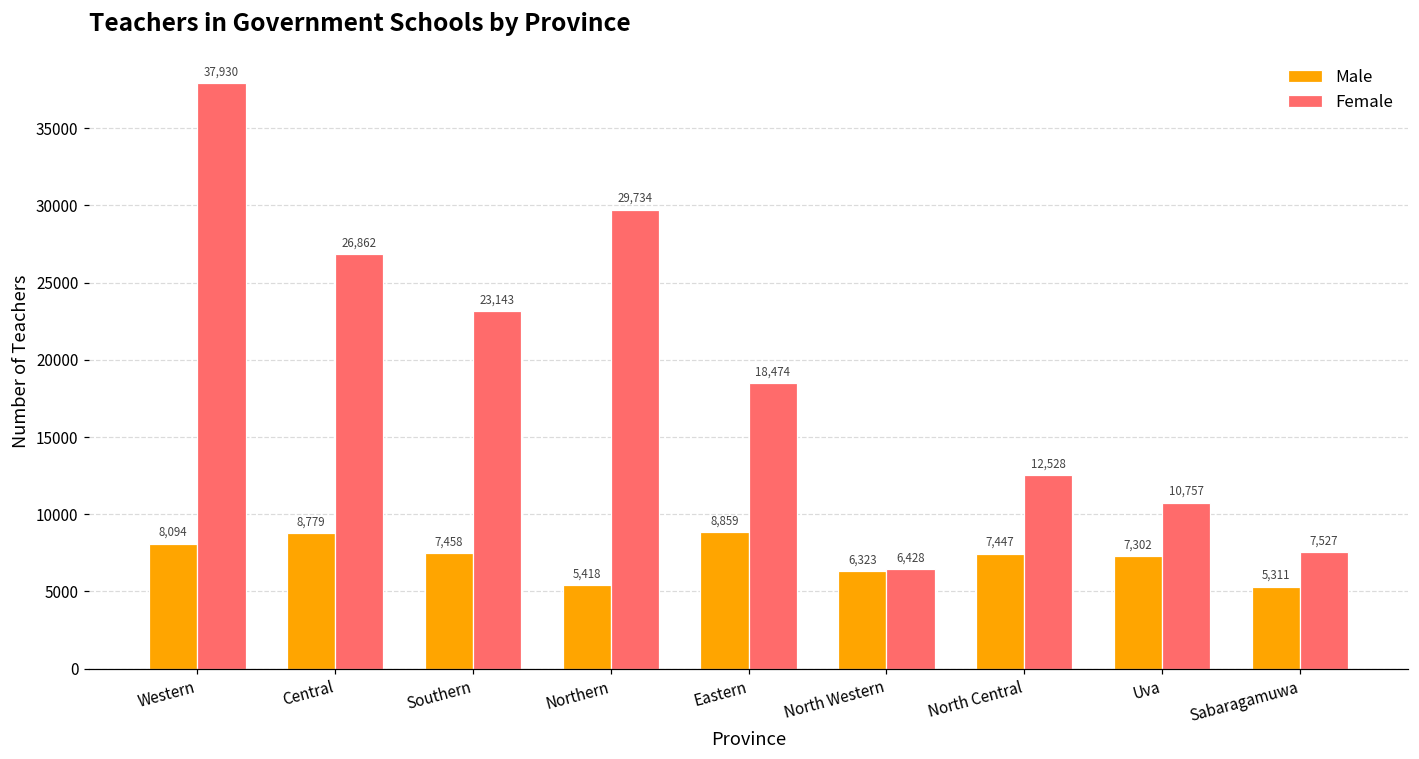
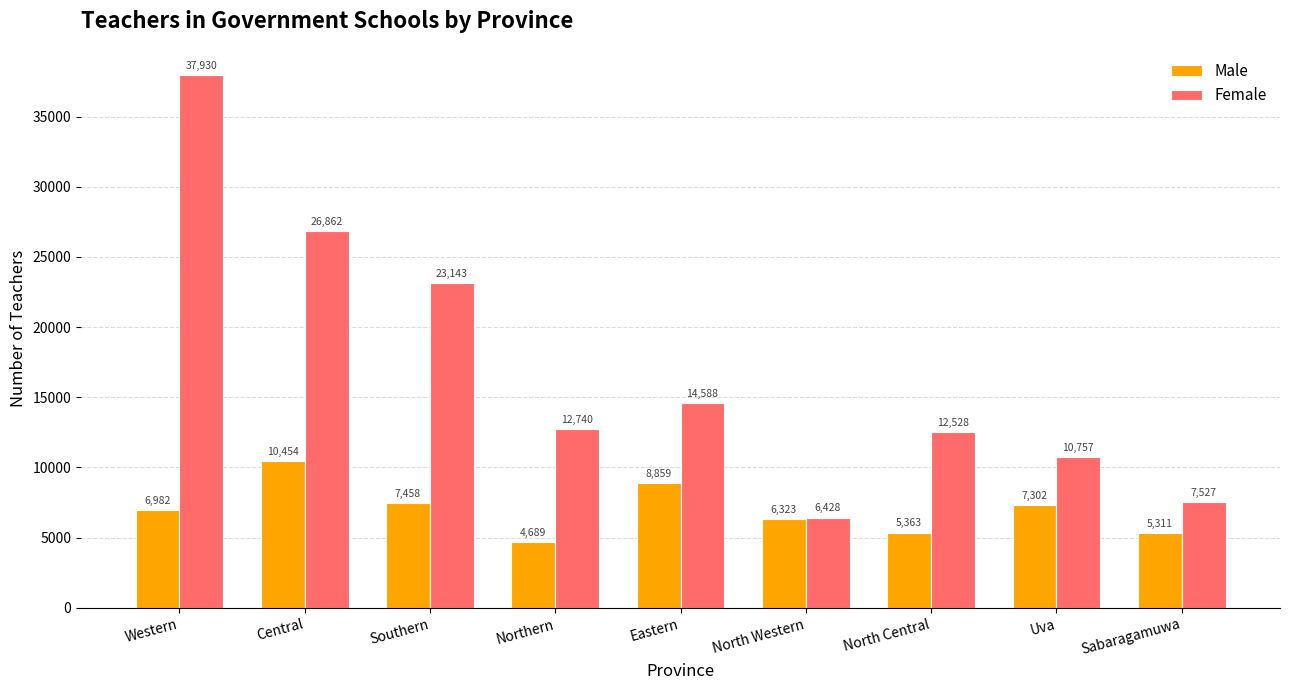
Male, Western: 8,094 -> 6,982
Male, Central: 8,779 -> 10,454
Male, Northern: 5,418 -> 4,689
Female, Northern: 29,734 -> 12,740
Female, Eastern: 18,474 -> 14,588
Male, North Central: 7,447 -> 5,363
